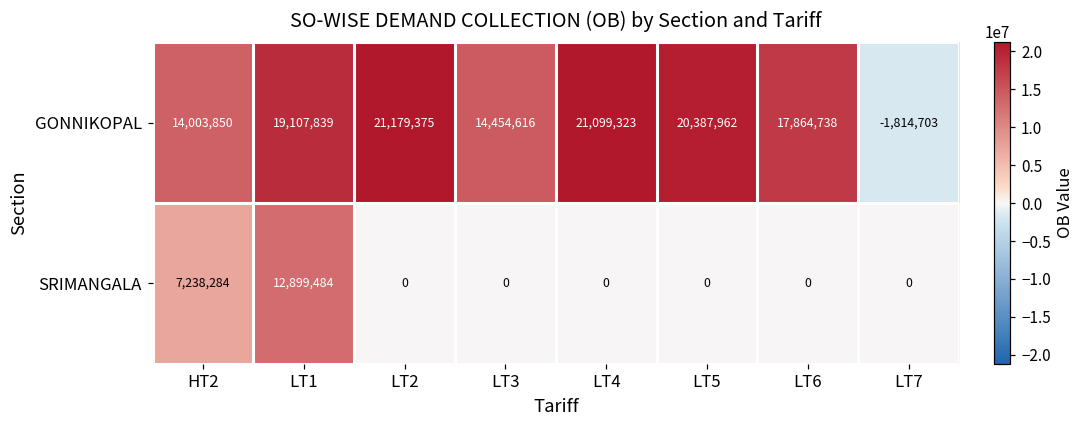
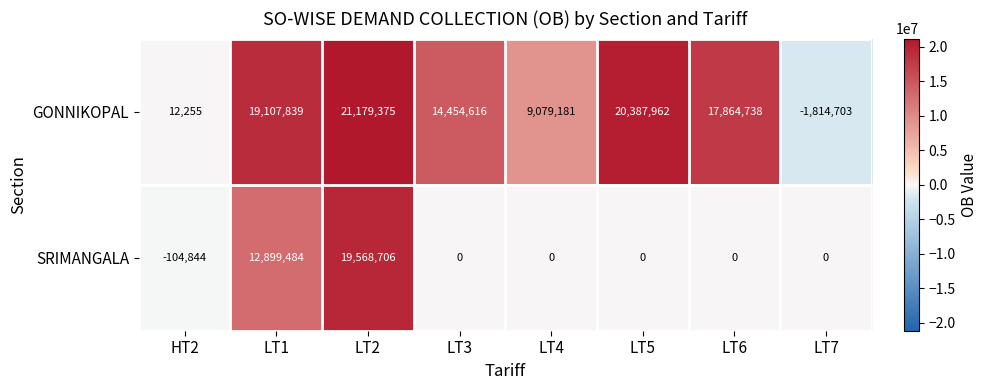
GONNIKOPAL, HT2: 14,003,850 -> 12,255
GONNIKOPAL, LT4: 21,099,323 -> 9,079,181
SRIMANGALA, HT2: 7,238,284 -> -104,844
SRIMANGALA, LT2: 0 -> 19,568,706
